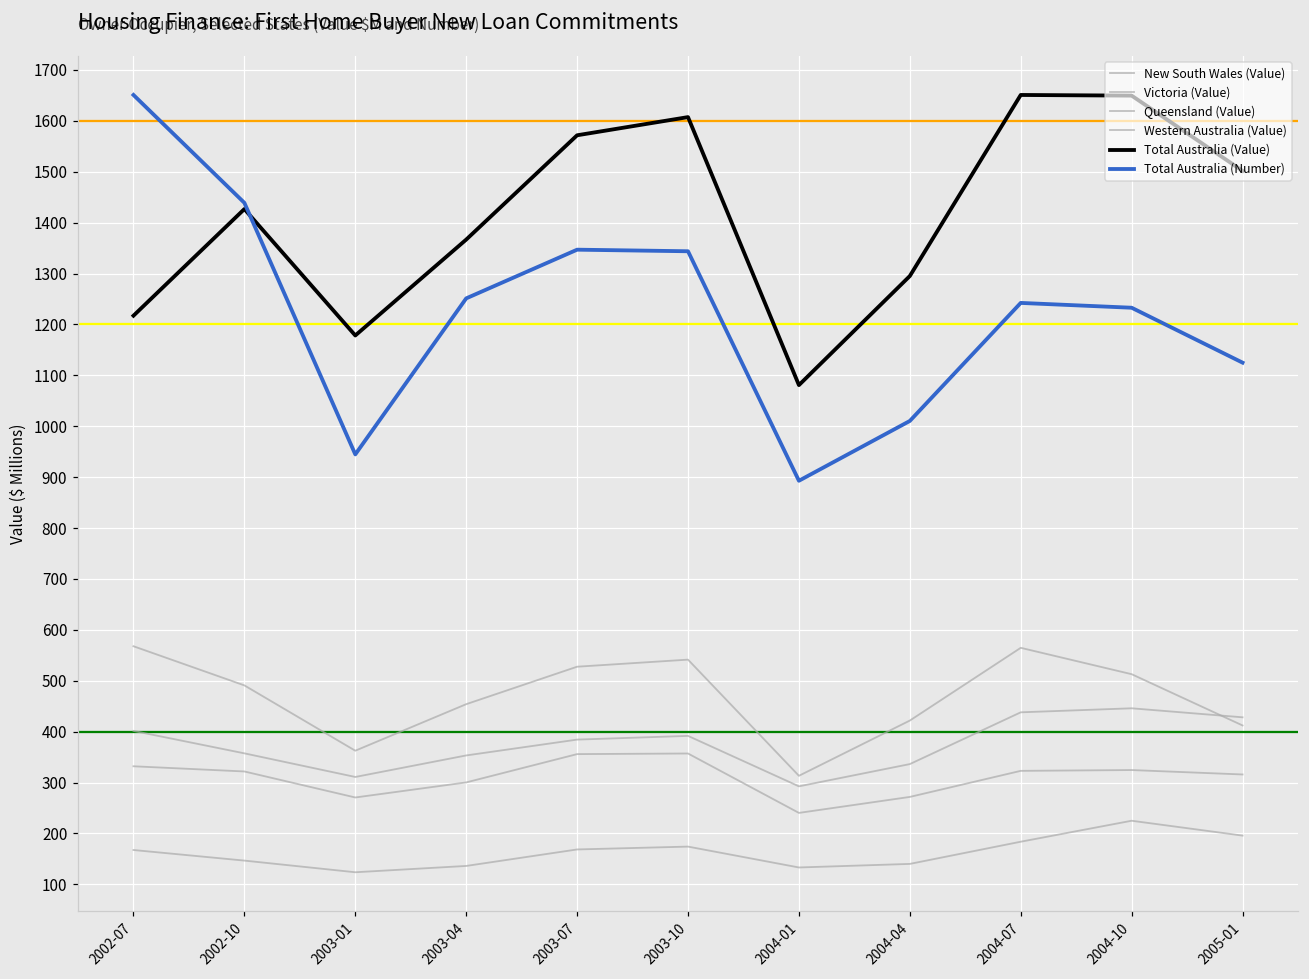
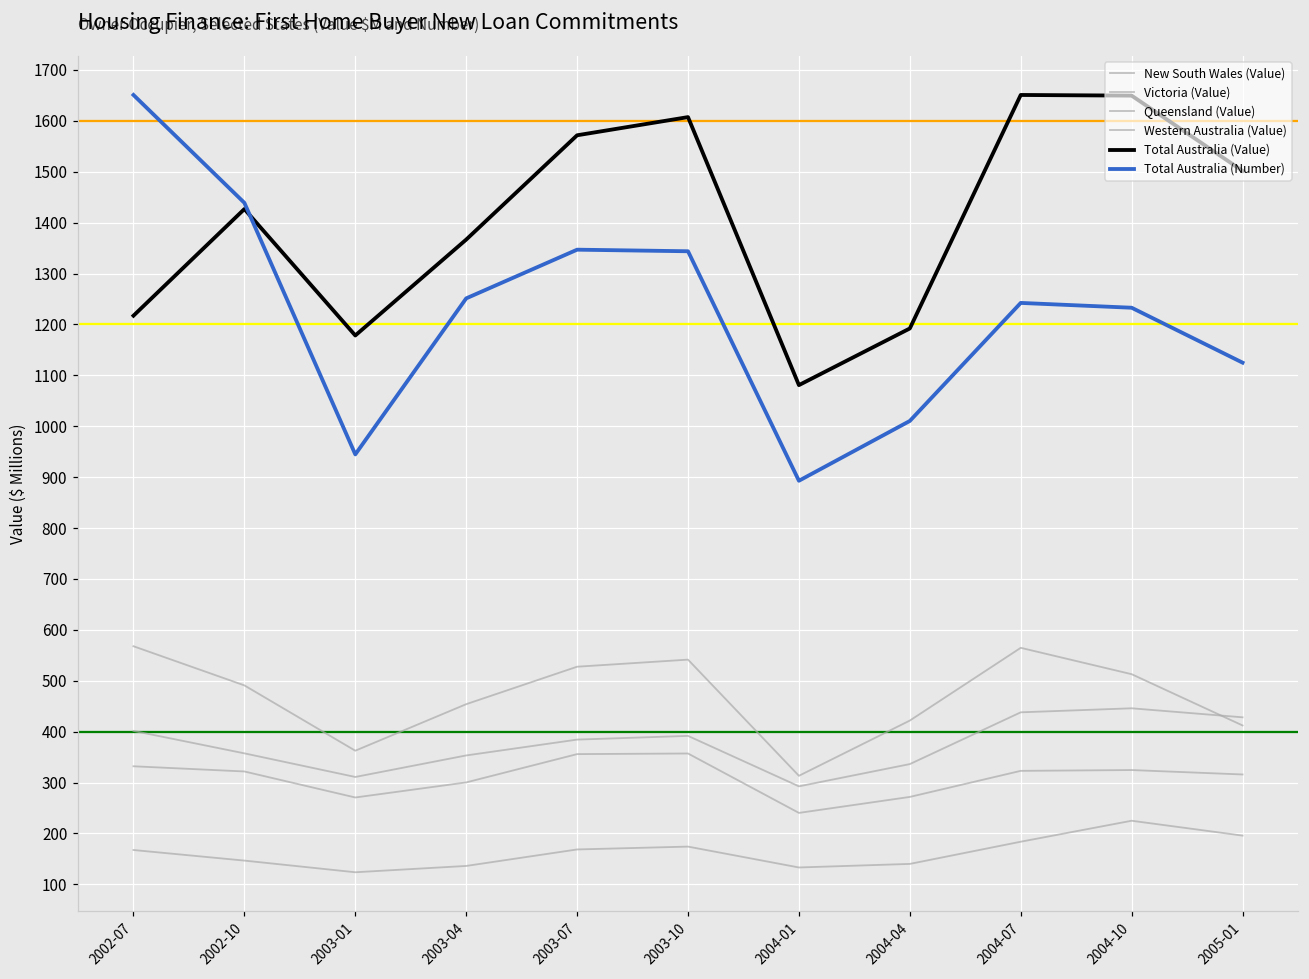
Total Australia (Value), 2004-04: 1300 -> 1190
